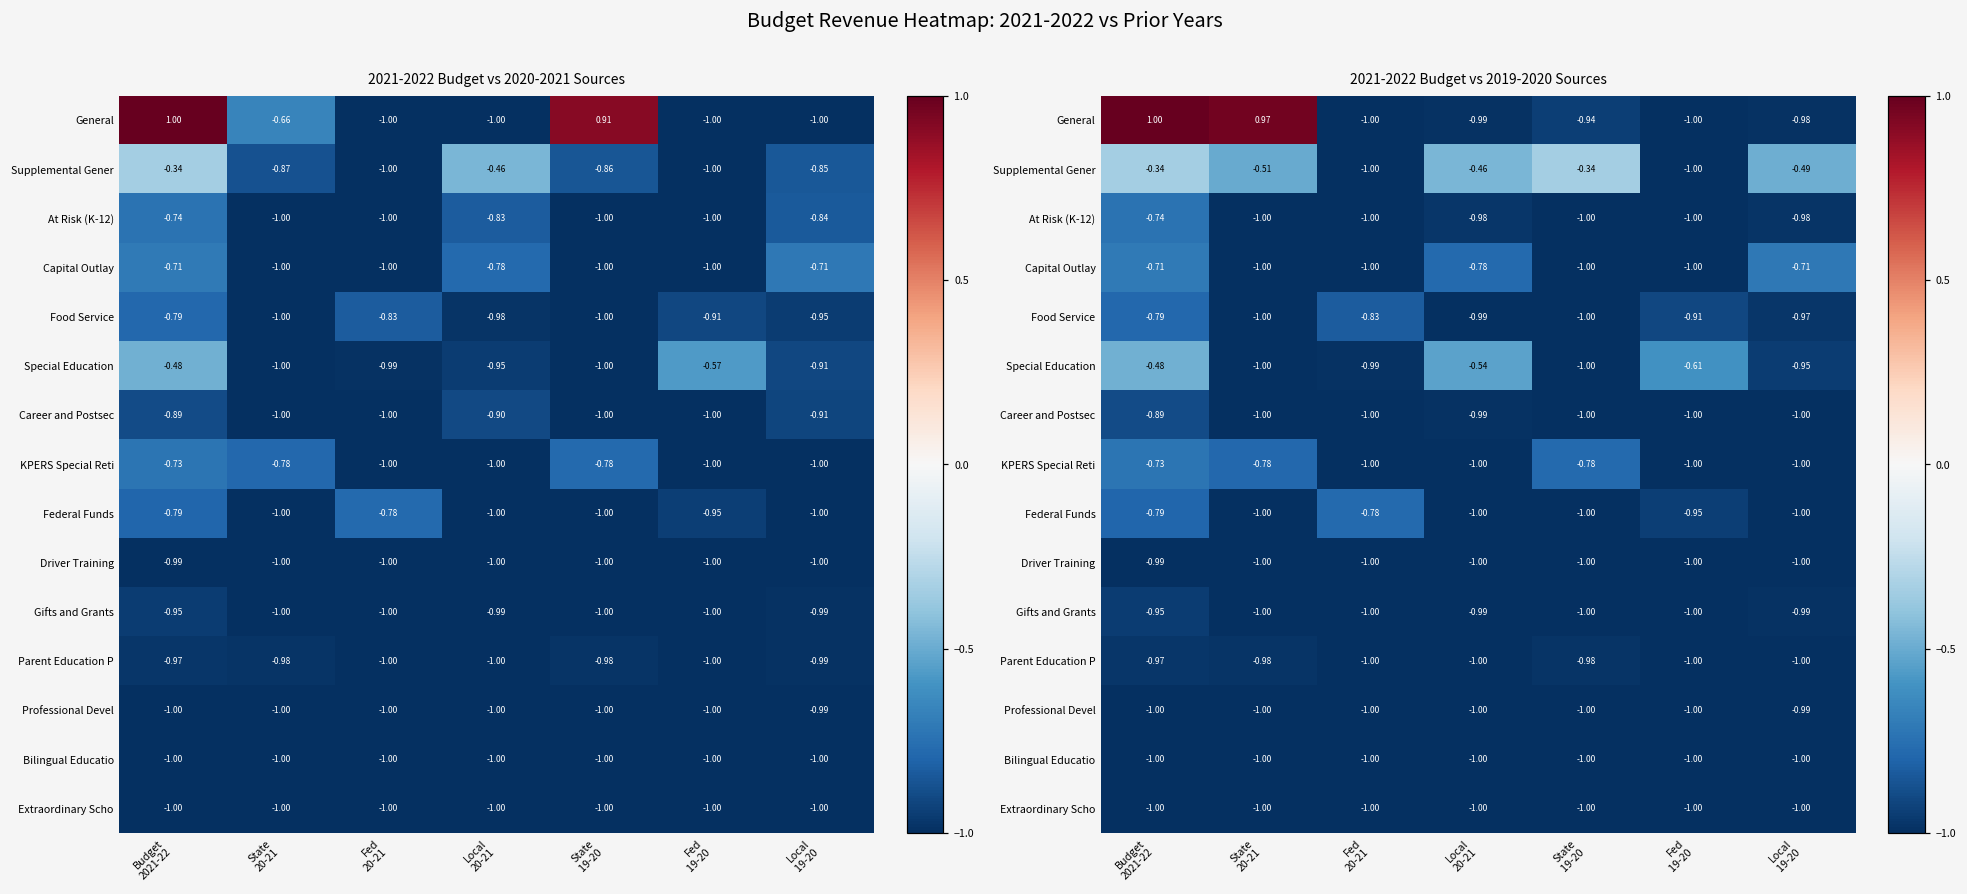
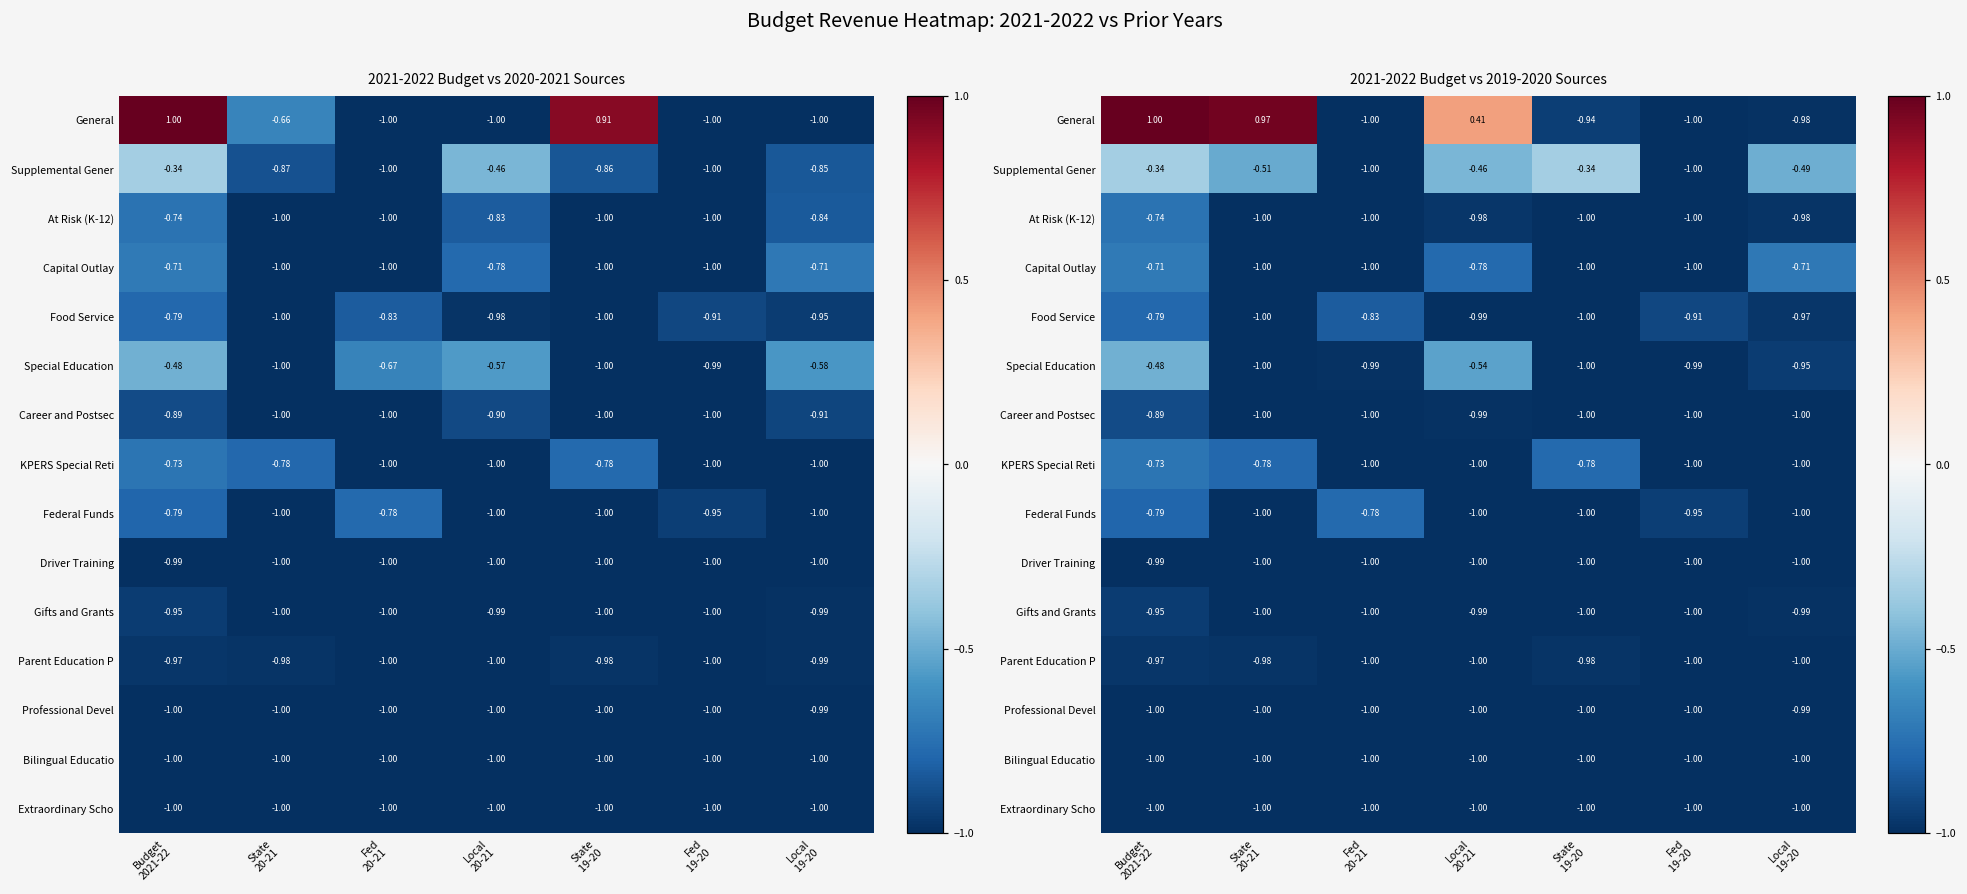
2021-2022 Budget vs 2020-2021 Sources, Special Education, Fed 20-21: -0.99 -> -0.67
2021-2022 Budget vs 2020-2021 Sources, Special Education, Local 20-21: -0.95 -> -0.57
2021-2022 Budget vs 2020-2021 Sources, Special Education, Fed 19-20: -0.57 -> -0.99
2021-2022 Budget vs 2020-2021 Sources, Special Education, Local 19-20: -0.91 -> -0.58
2021-2022 Budget vs 2019-2020 Sources, General, Local 20-21: -0.99 -> 0.41
2021-2022 Budget vs 2019-2020 Sources, Special Education, Fed 19-20: -0.61 -> -0.99
